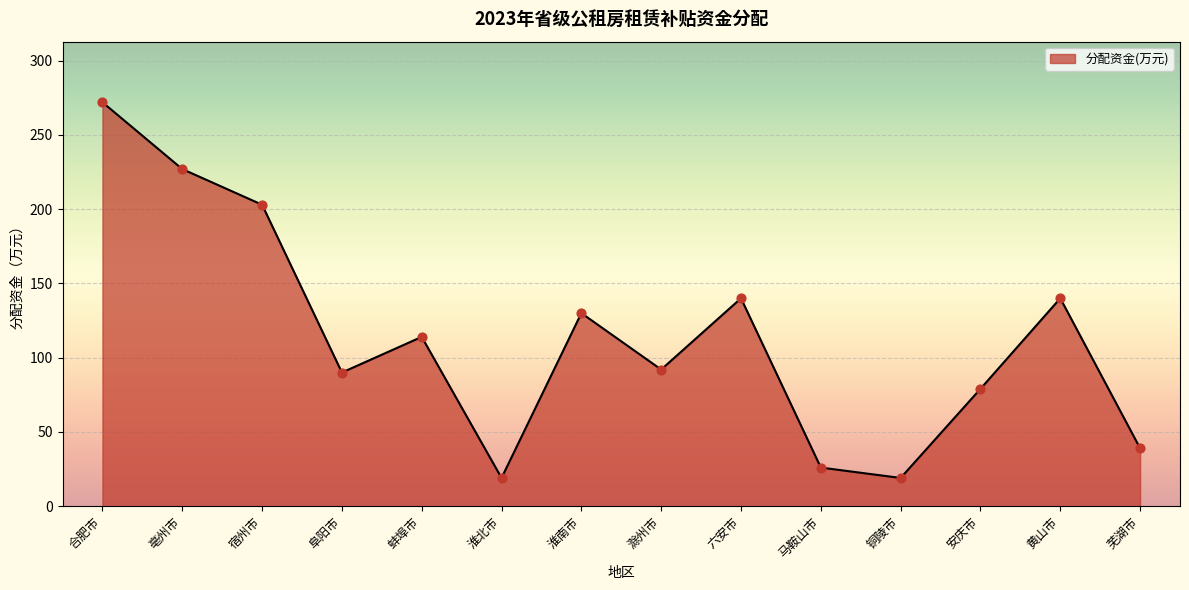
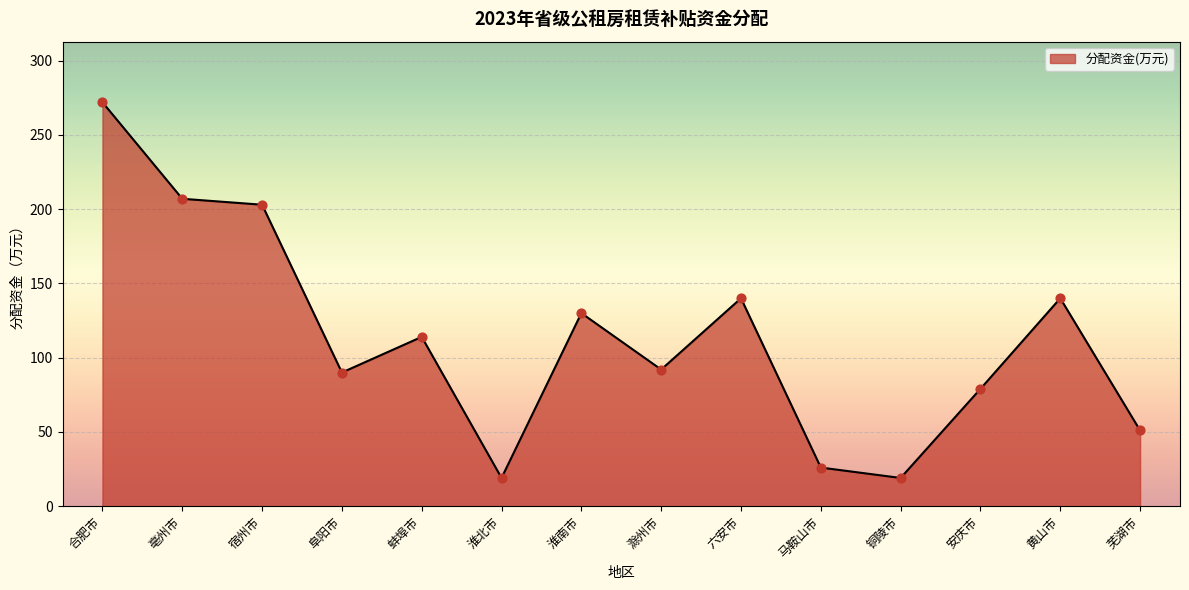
亳州市: 227 -> 207
芜湖市: 39 -> 51
